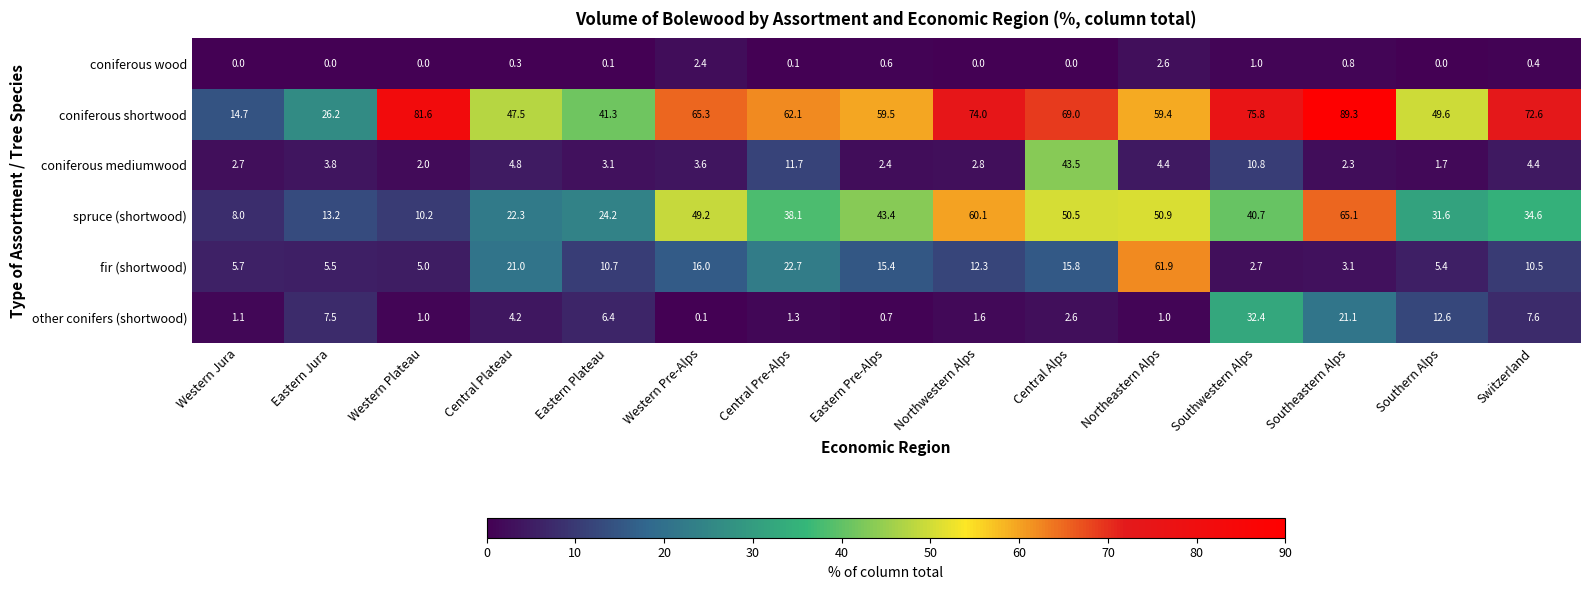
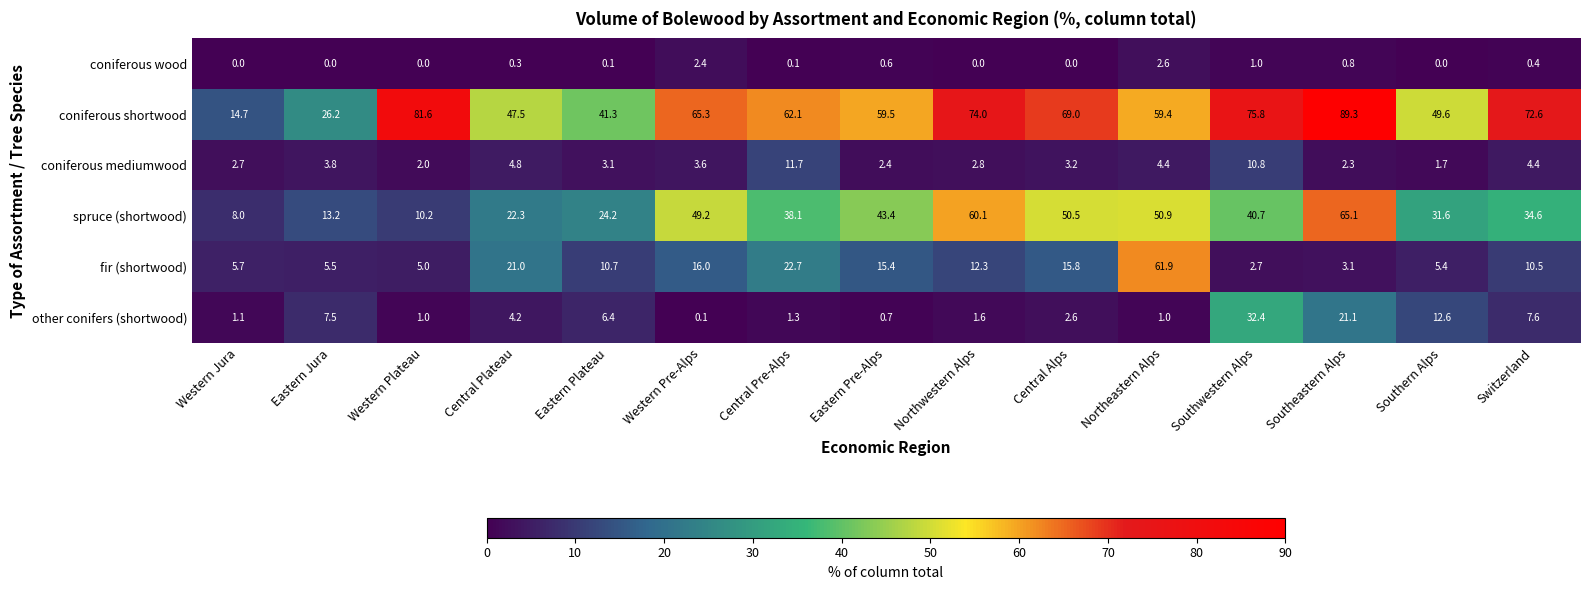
coniferous mediumwood, Central Alps: 43.5 -> 3.2
